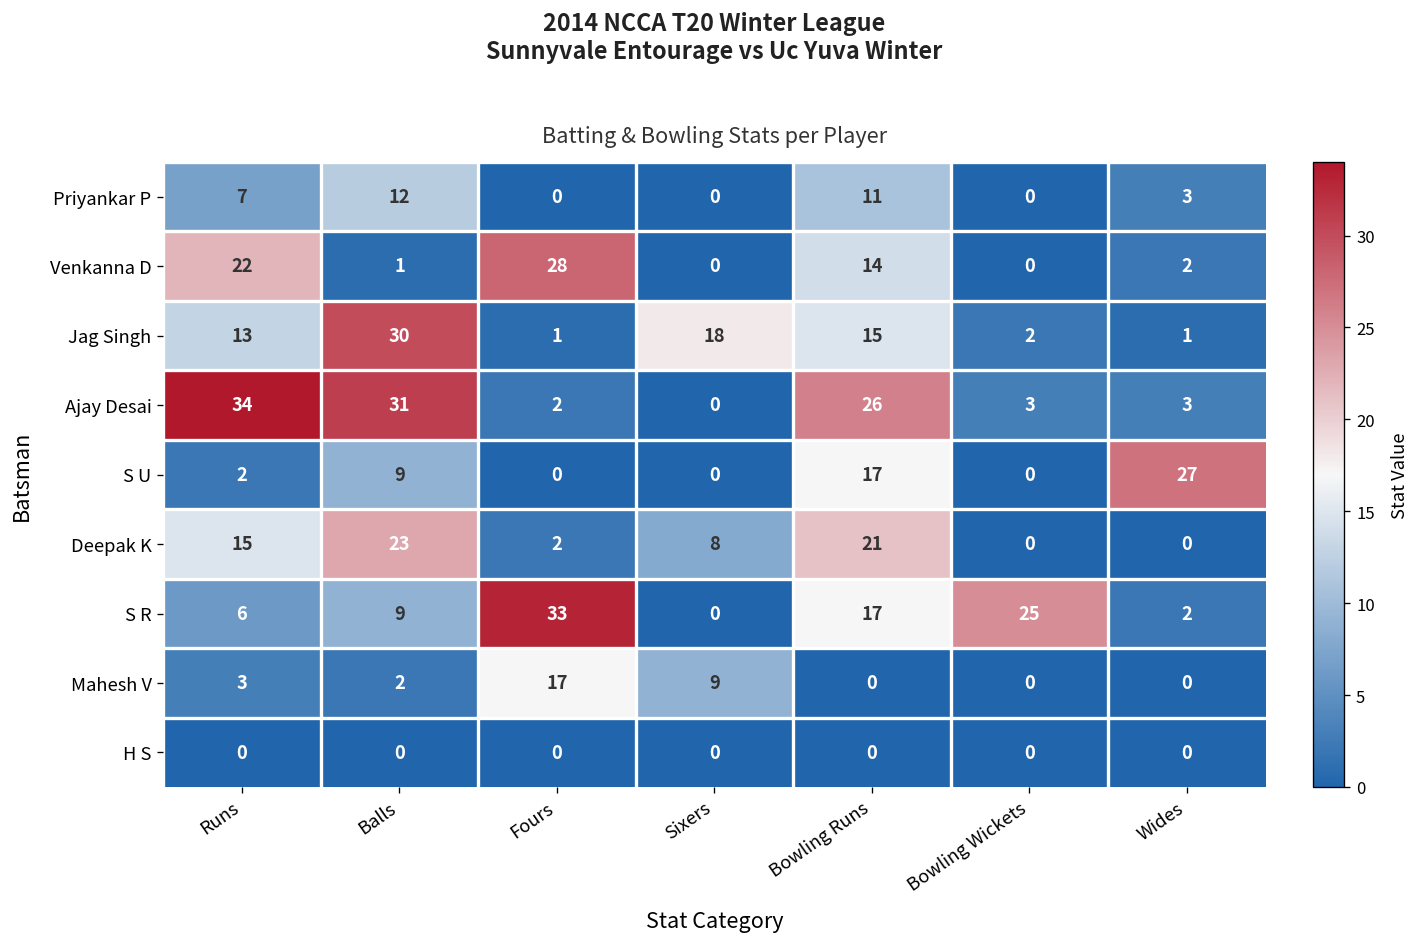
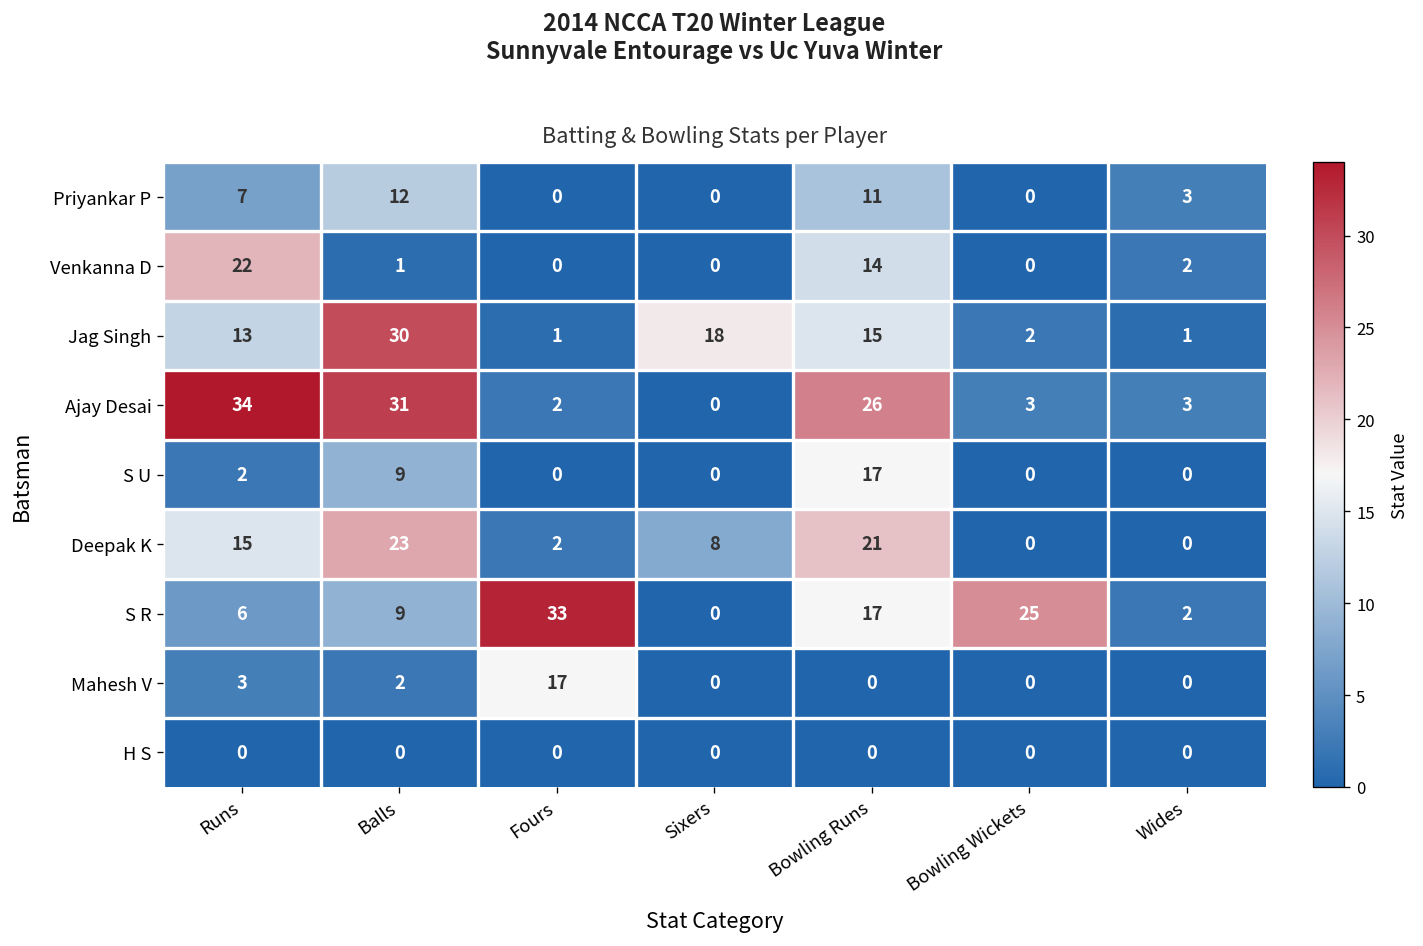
Venkanna D, Fours: 28 -> 0
S U, Wides: 27 -> 0
Mahesh V, Sixers: 9 -> 0
